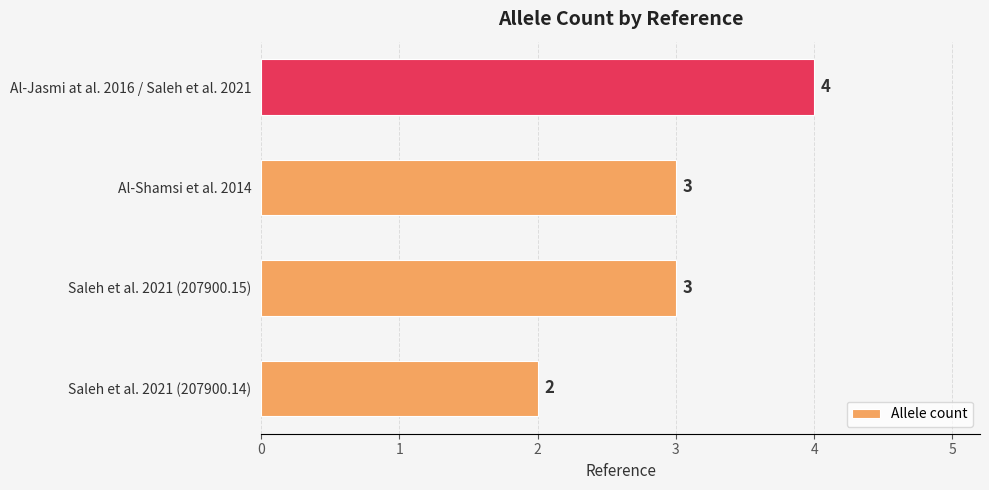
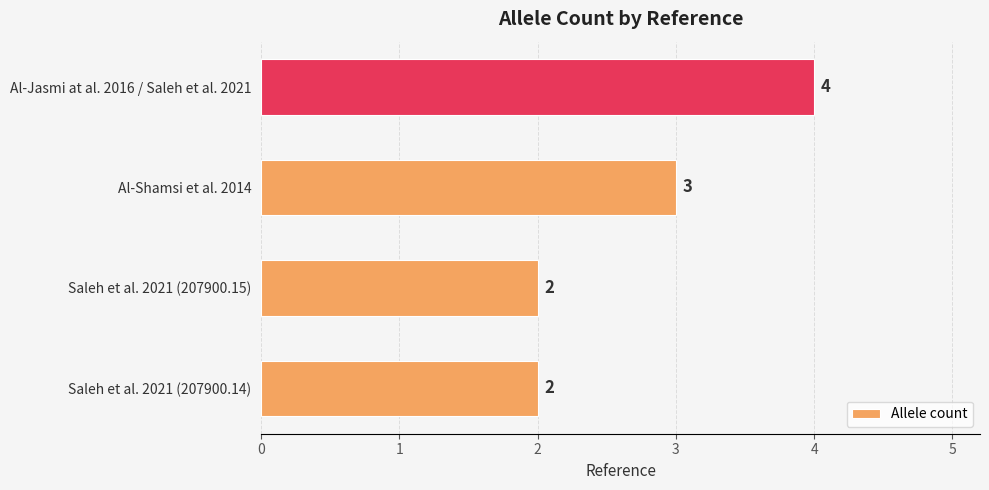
Saleh et al. 2021 (207900.15): 3 -> 2
